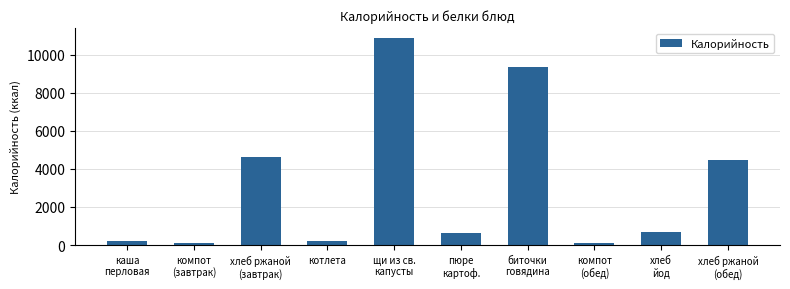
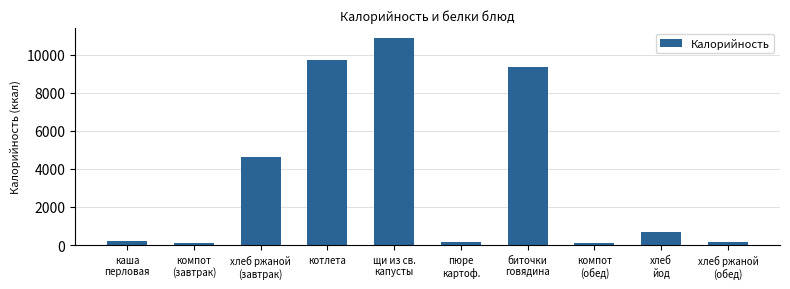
котлета: 200 -> 9700
пюре картоф.: 600 -> 200
хлеб ржаной (обед): 4500 -> 100
